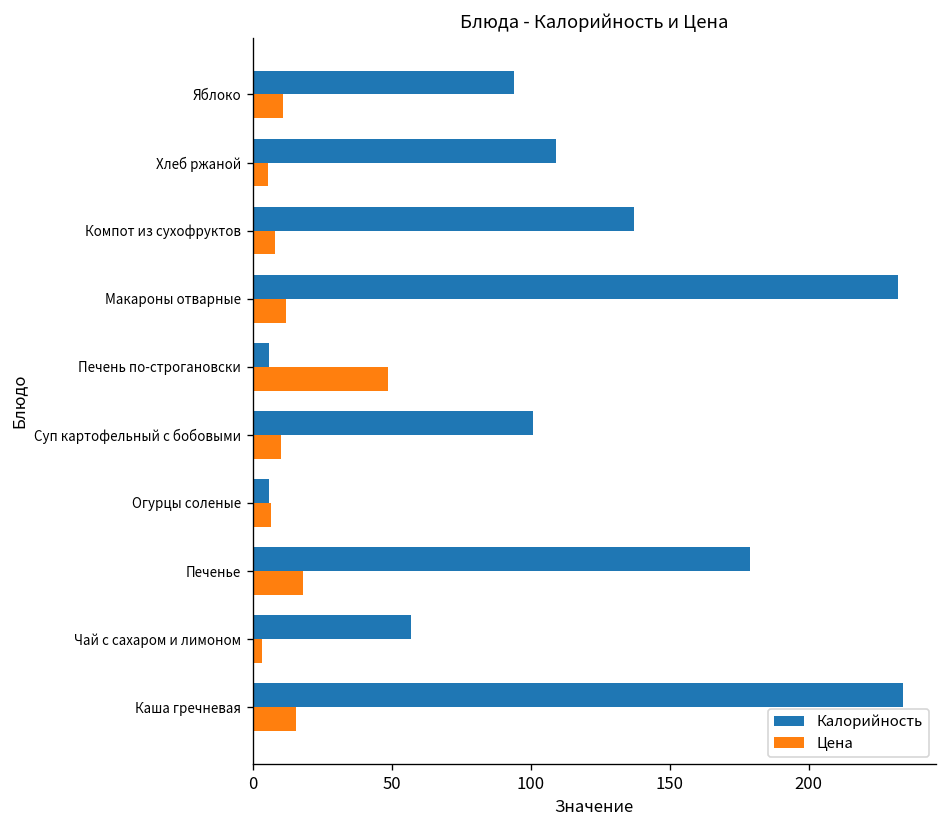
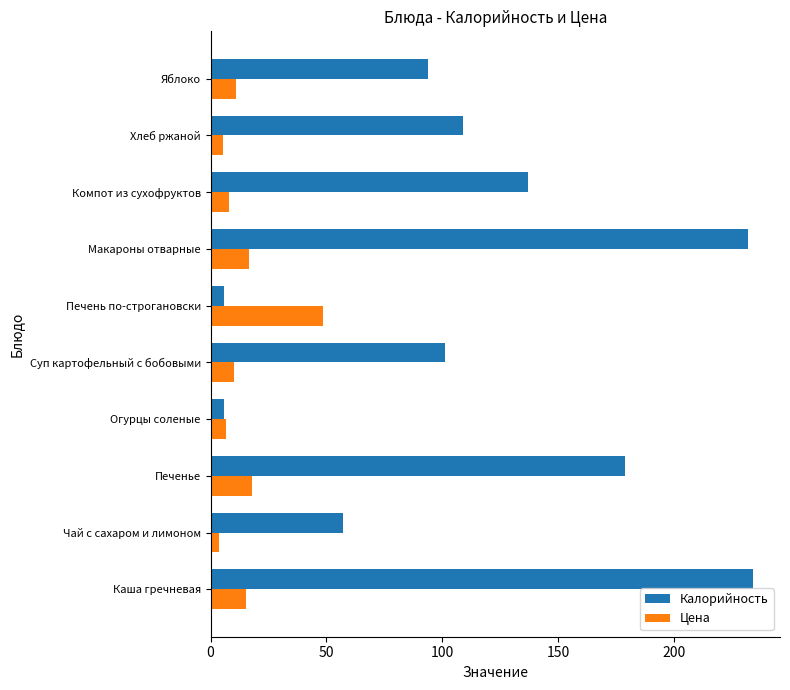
Цена, Макароны отварные: 12 -> 17
